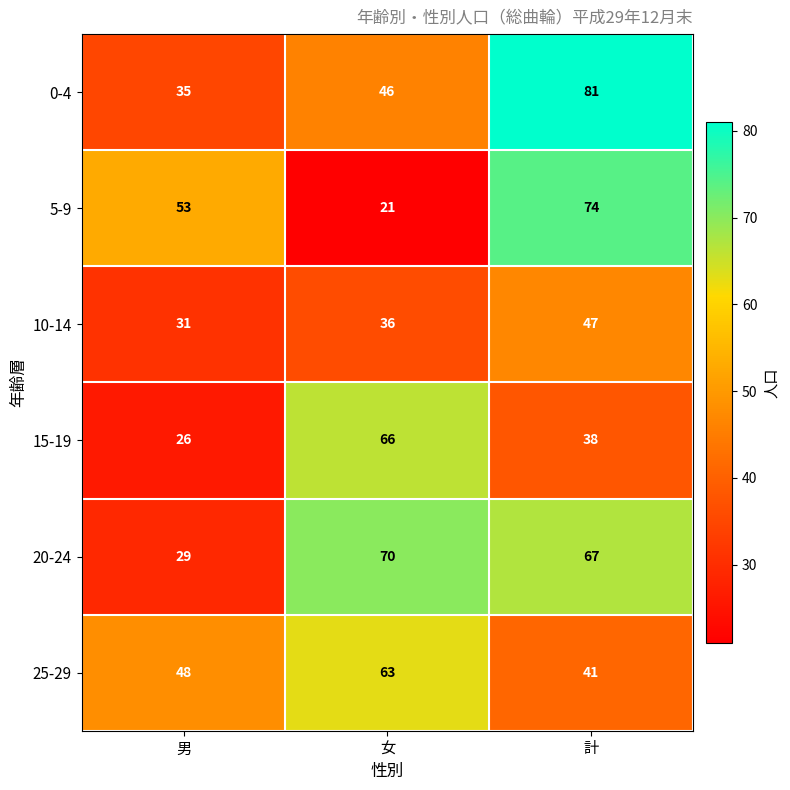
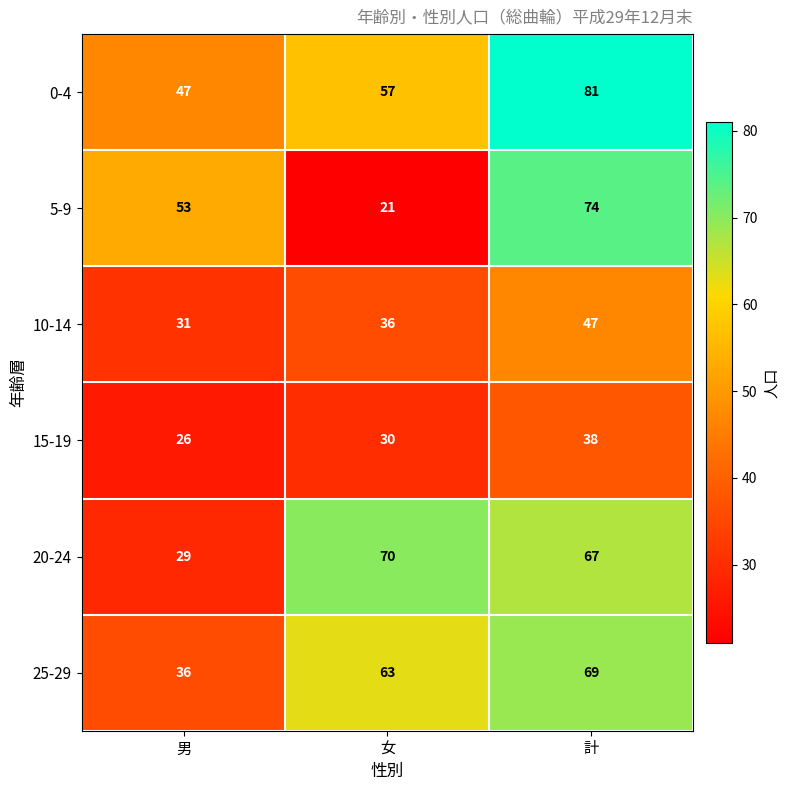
0-4, 男: 35 -> 47
0-4, 女: 46 -> 57
15-19, 女: 66 -> 30
25-29, 男: 48 -> 36
25-29, 計: 41 -> 69
